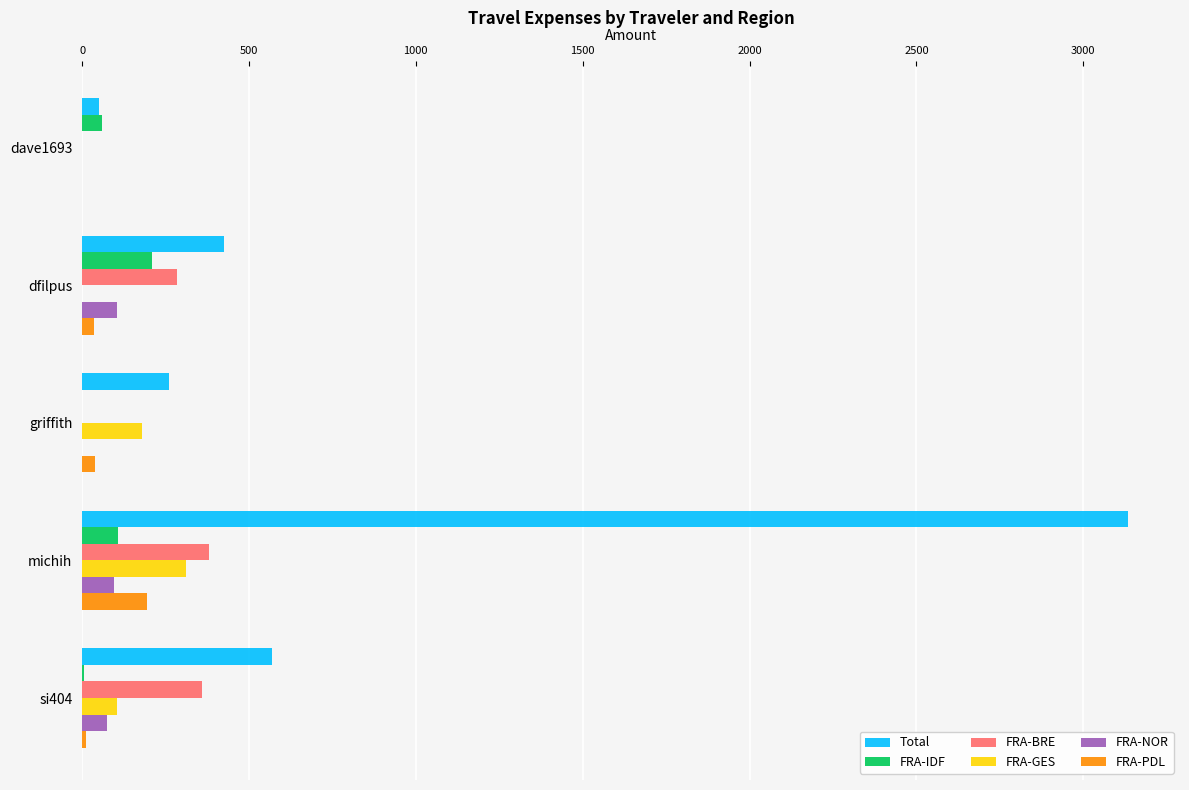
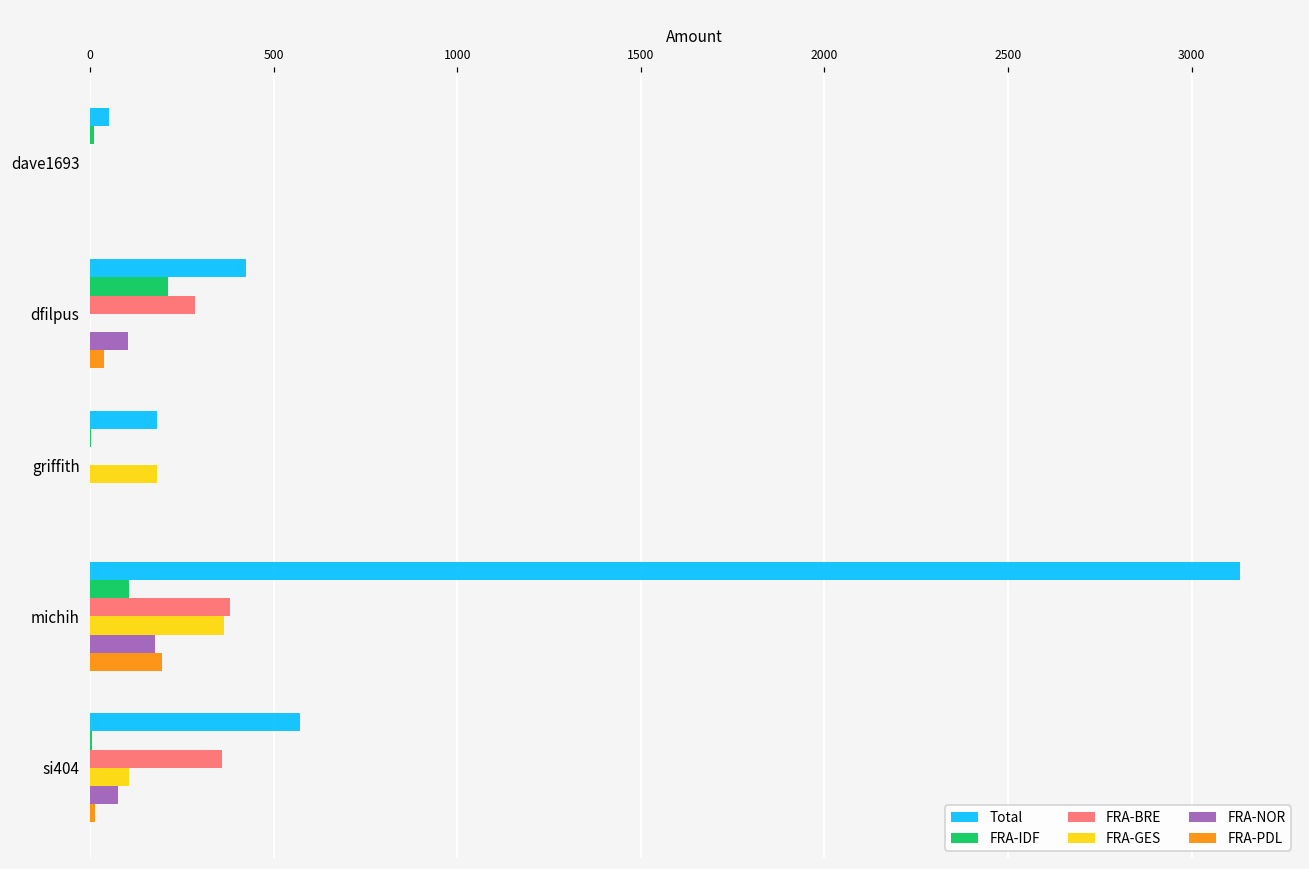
FRA-IDF, dave1693: 60 -> 10
Total, griffith: 260 -> 180
FRA-PDL, griffith: 40 -> 0
FRA-GES, michih: 310 -> 360
FRA-NOR, michih: 100 -> 180
